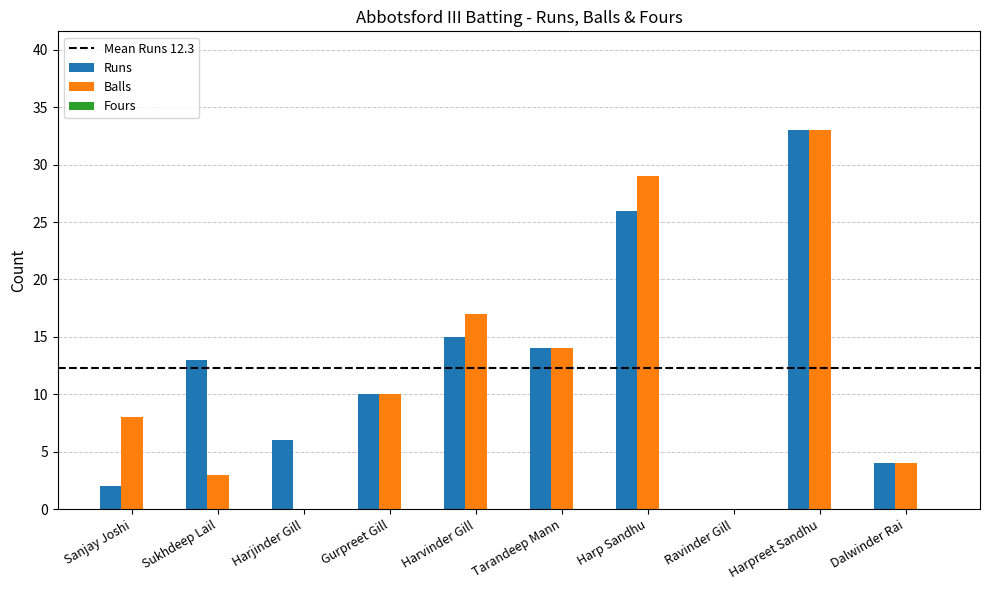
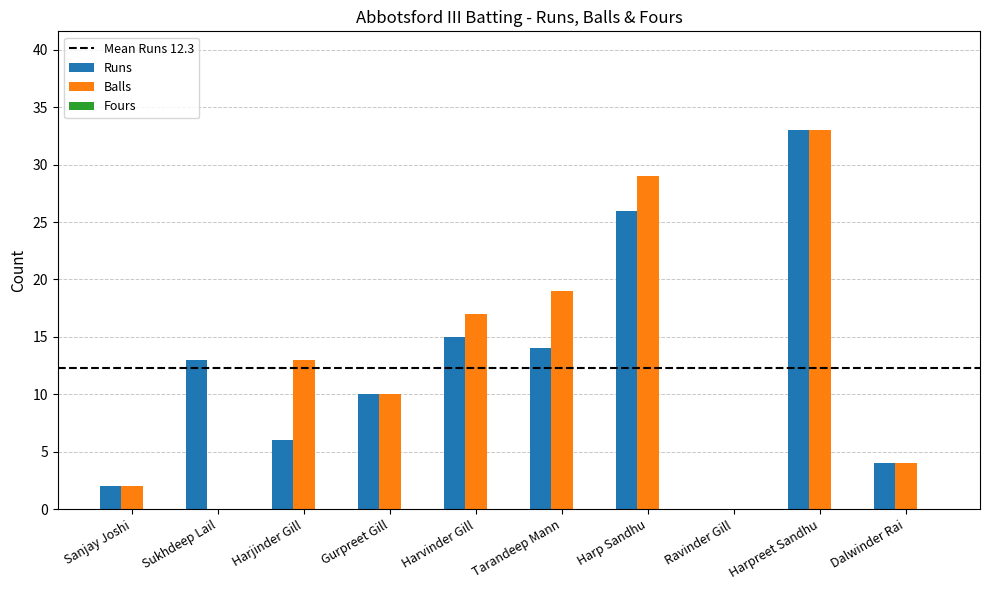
Balls, Sanjay Joshi: 8 -> 2
Balls, Sukhdeep Lail: 3 -> 0
Balls, Harjinder Gill: 0 -> 13
Balls, Tarandeep Mann: 14 -> 19
